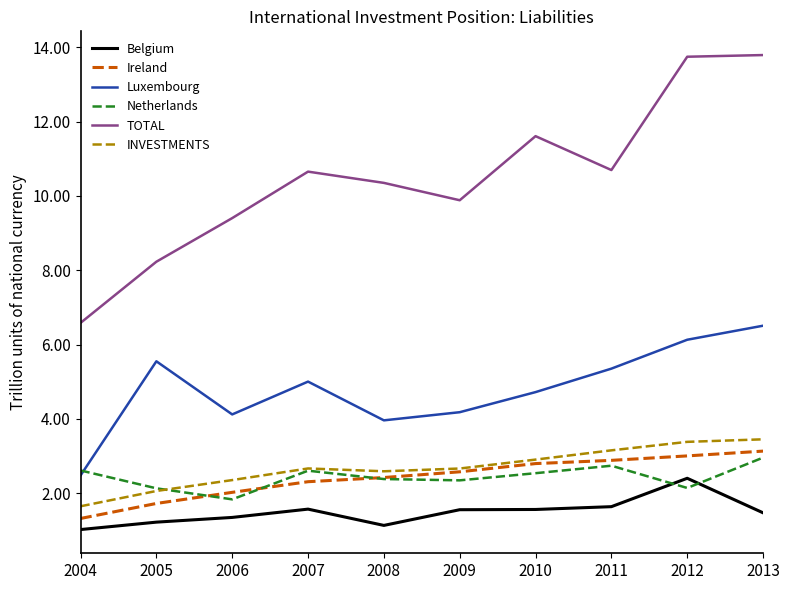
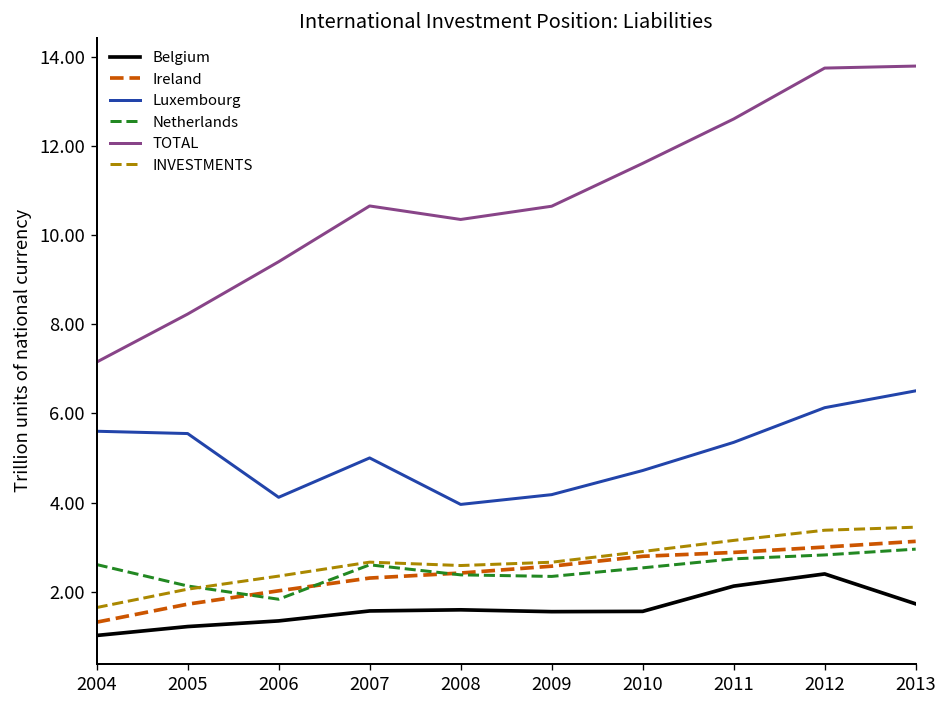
Luxembourg, 2004: 2.5 -> 5.6
TOTAL, 2004: 6.6 -> 7.2
Belgium, 2008: 1.1 -> 1.6
TOTAL, 2009: 9.9 -> 10.6
Belgium, 2011: 1.6 -> 2.1
TOTAL, 2011: 10.7 -> 12.6
Netherlands, 2012: 2.1 -> 2.8
Belgium, 2013: 1.5 -> 1.7
